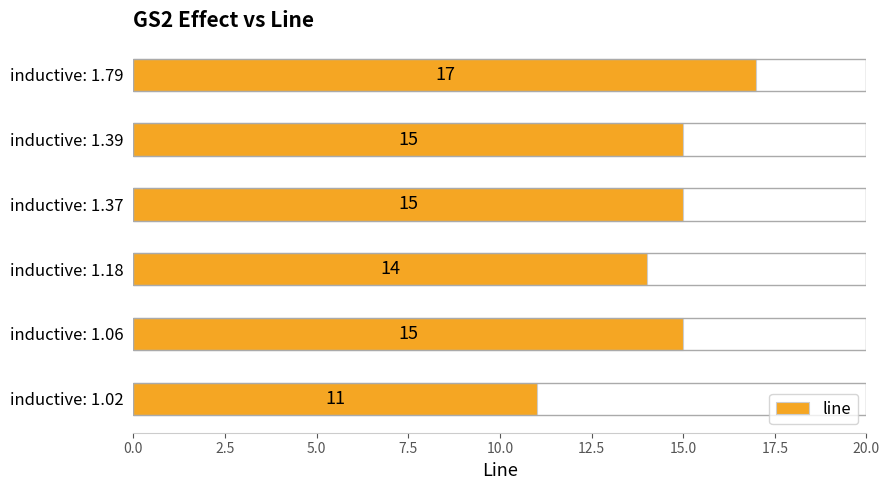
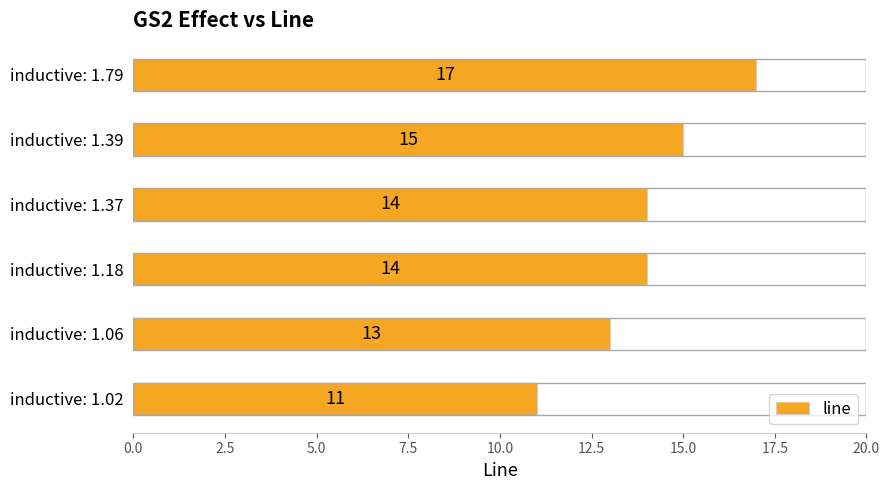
inductive: 1.37: 15 -> 14
inductive: 1.06: 15 -> 13
